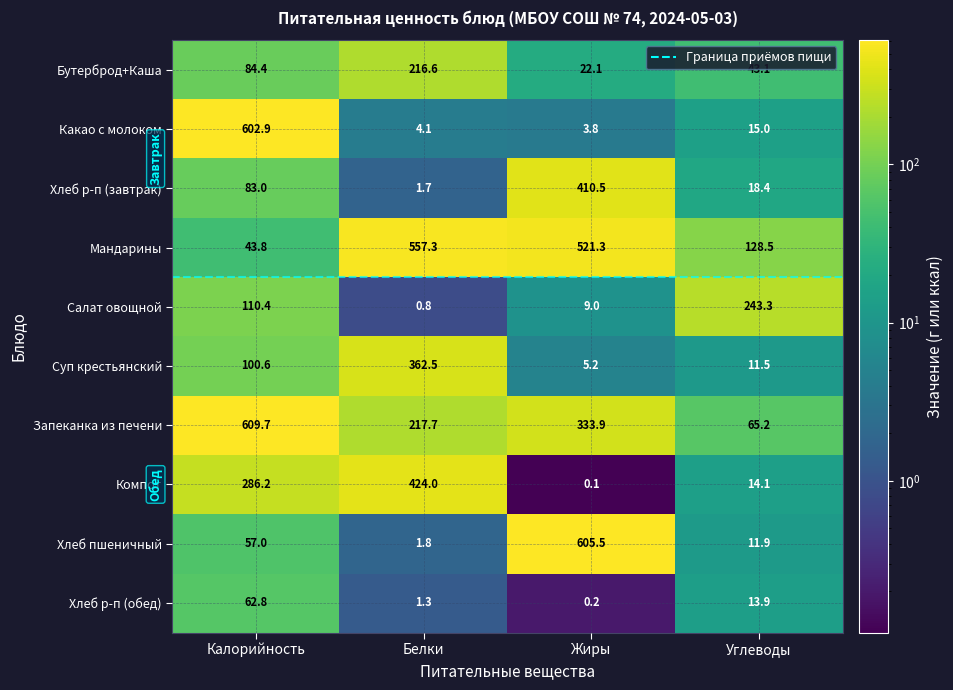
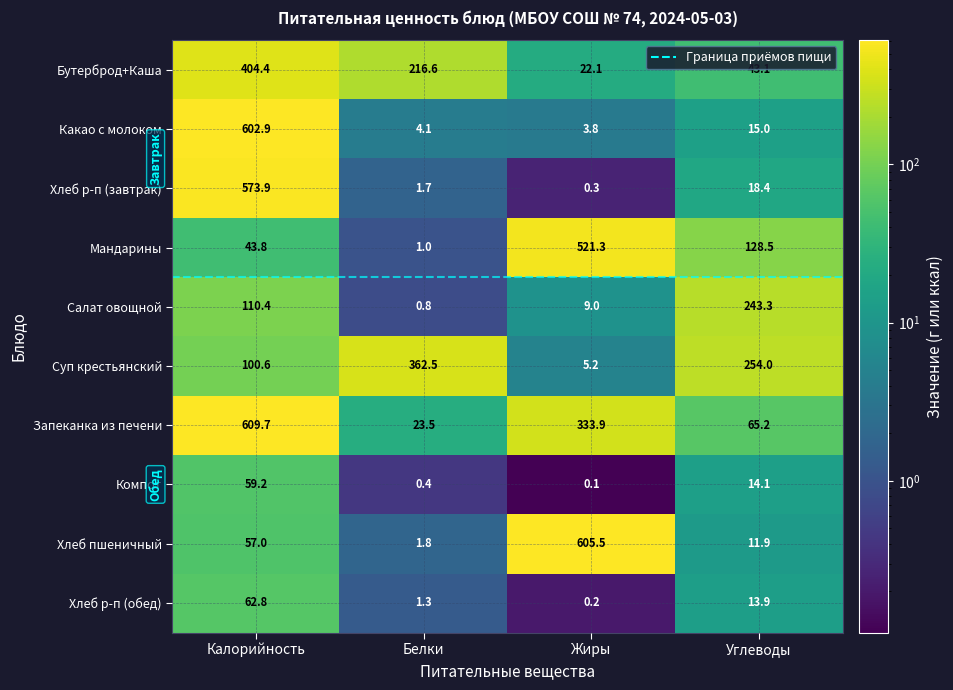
Бутерброд+Каша, Калорийность: 84.4 -> 404.4
Хлеб р-п (завтрак), Калорийность: 83.0 -> 573.9
Хлеб р-п (завтрак), Жиры: 410.5 -> 0.3
Мандарины, Белки: 557.3 -> 1.0
Суп крестьянский, Углеводы: 11.5 -> 254.0
Запеканка из печени, Белки: 217.7 -> 23.5
Компот, Калорийность: 286.2 -> 59.2
Компот, Белки: 424.0 -> 0.4
